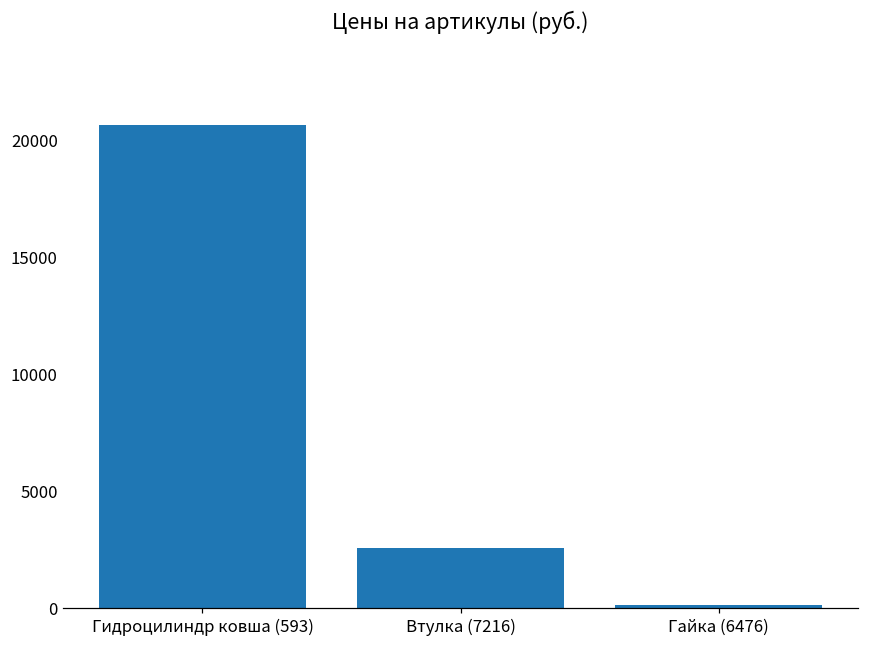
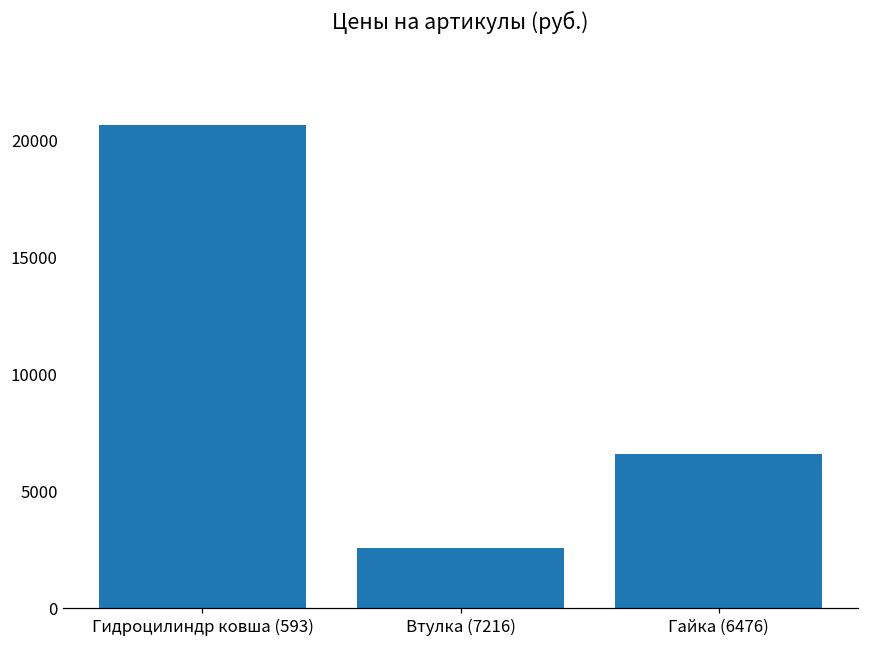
Гайка (6476): 200 -> 6600
